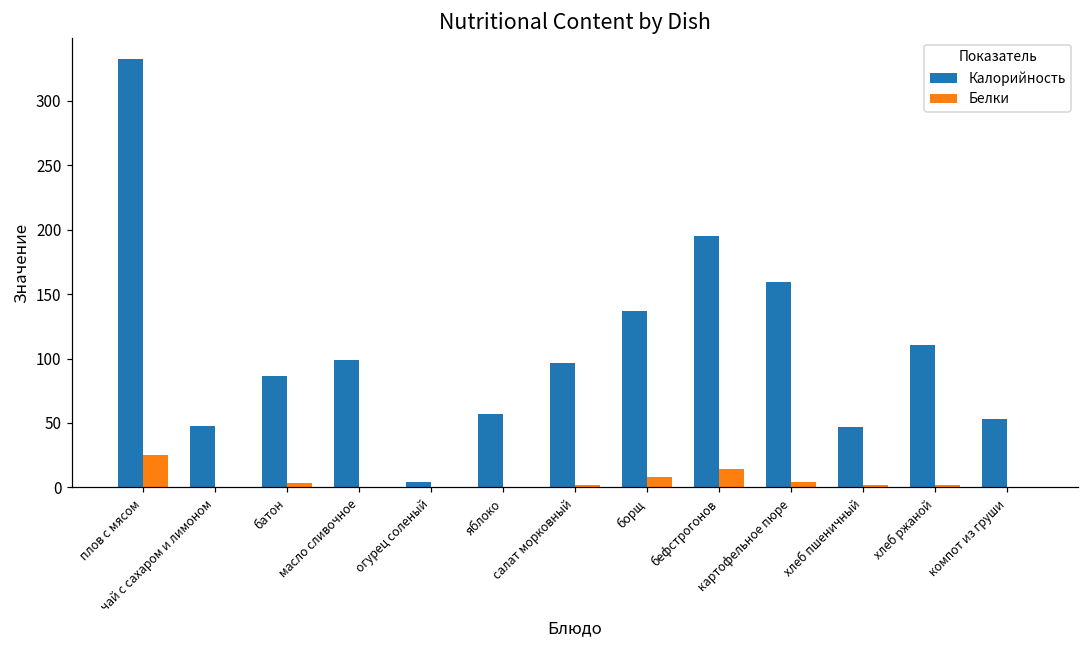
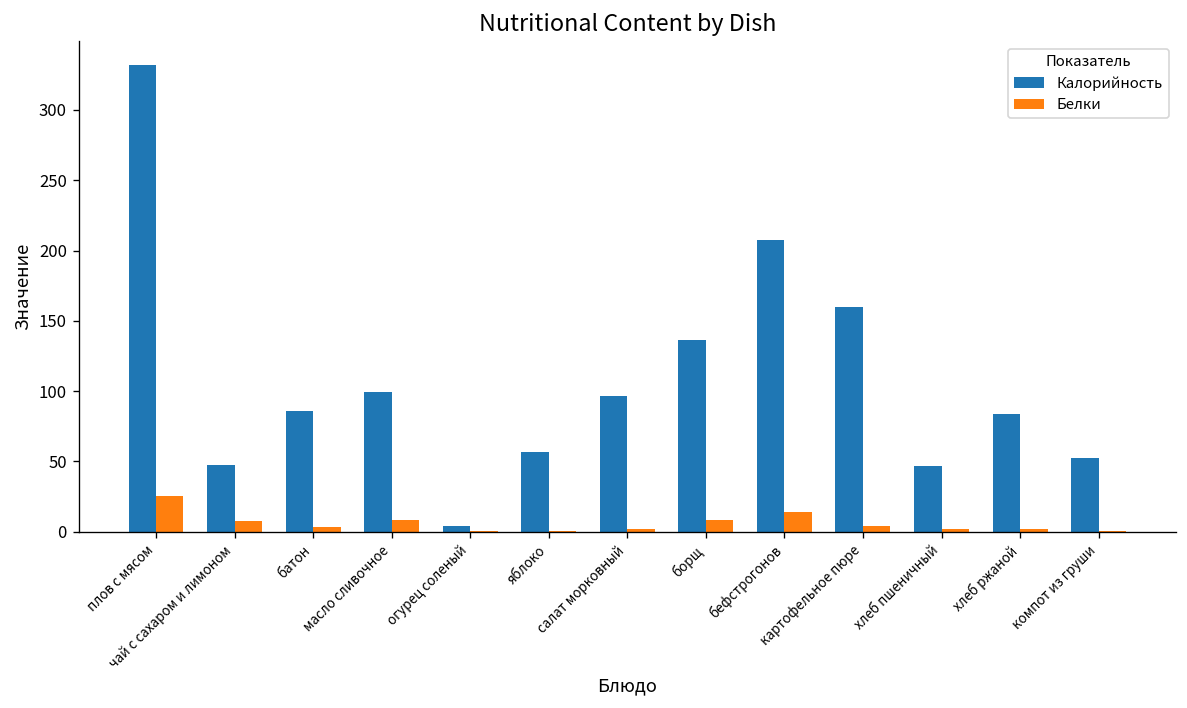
Белки, чай с сахаром и лимоном: 0 -> 8
Белки, масло сливочное: 0 -> 8
Калорийность, бефстрогонов: 195 -> 208
Калорийность, хлеб ржаной: 111 -> 84
